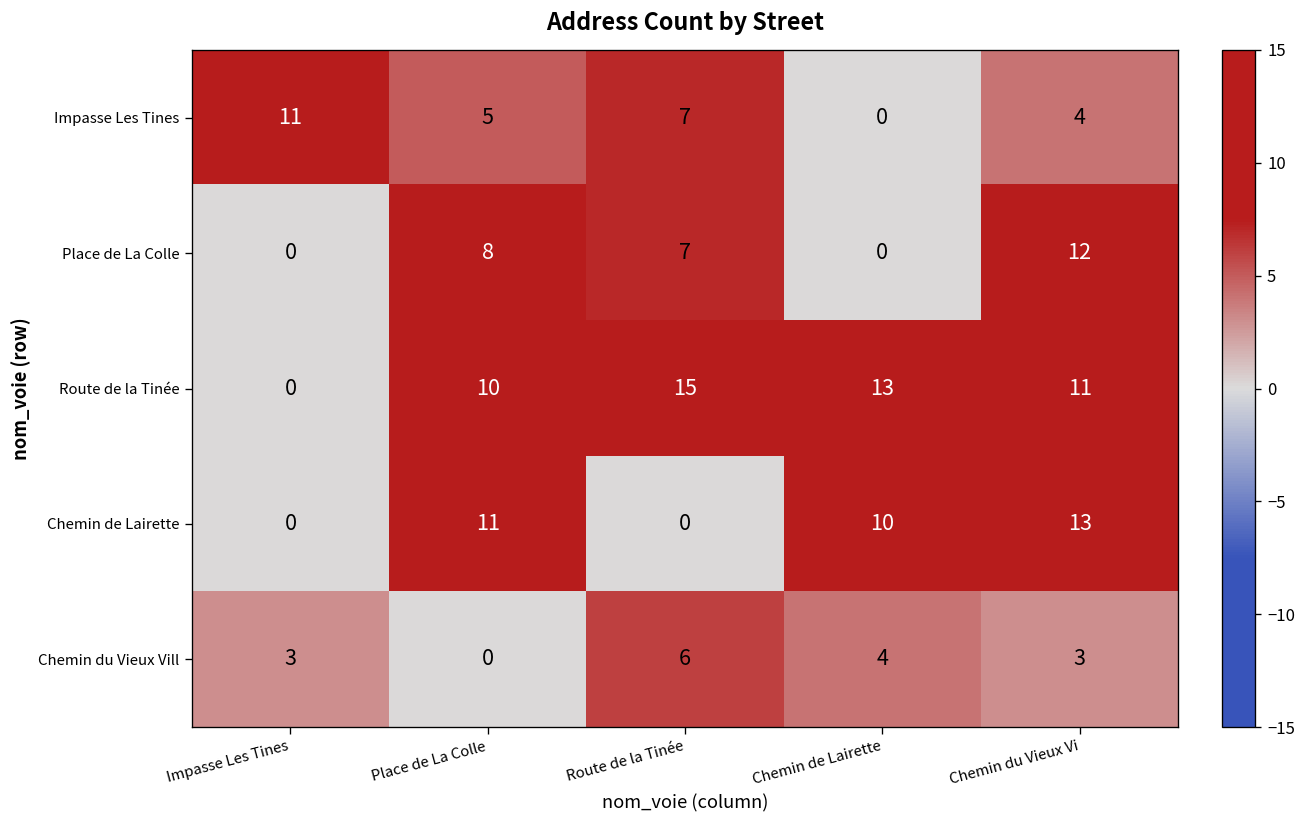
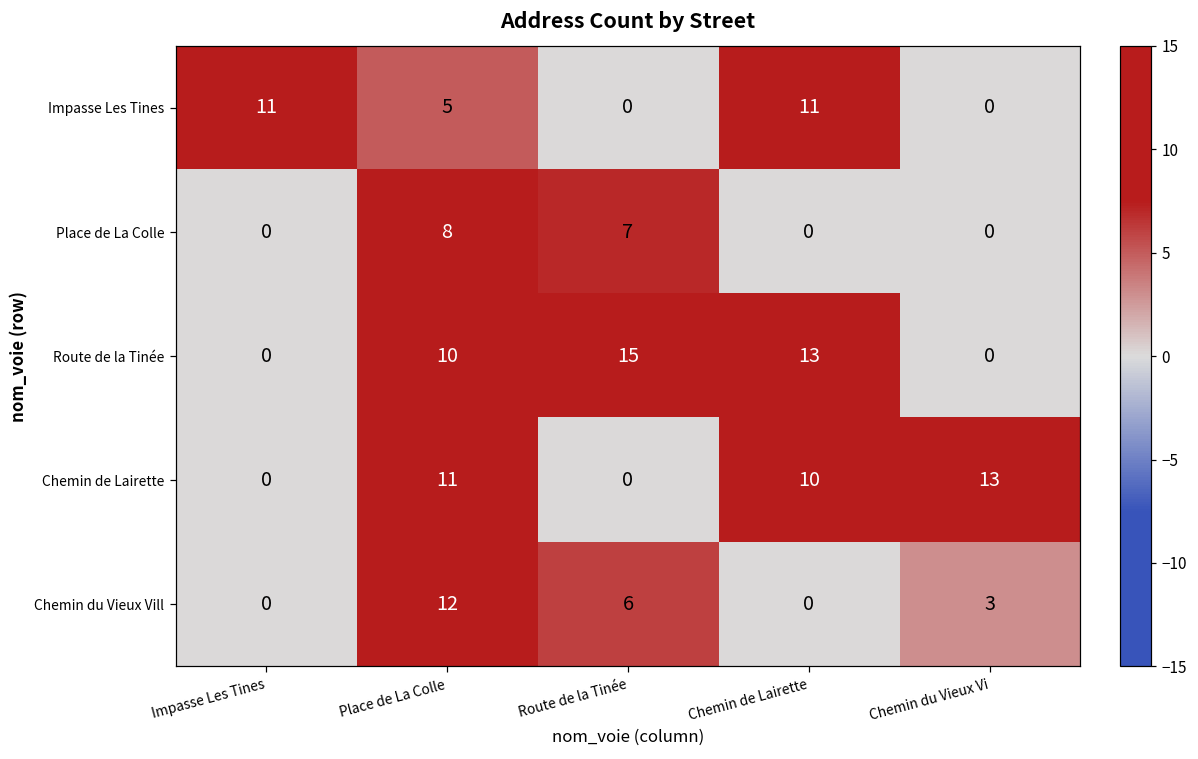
Impasse Les Tines, Route de la Tinée: 7 -> 0
Impasse Les Tines, Chemin de Lairette: 0 -> 11
Impasse Les Tines, Chemin du Vieux Vi: 4 -> 0
Place de La Colle, Chemin du Vieux Vi: 12 -> 0
Route de la Tinée, Chemin du Vieux Vi: 11 -> 0
Chemin du Vieux Vill, Impasse Les Tines: 3 -> 0
Chemin du Vieux Vill, Place de La Colle: 0 -> 12
Chemin du Vieux Vill, Chemin de Lairette: 4 -> 0
